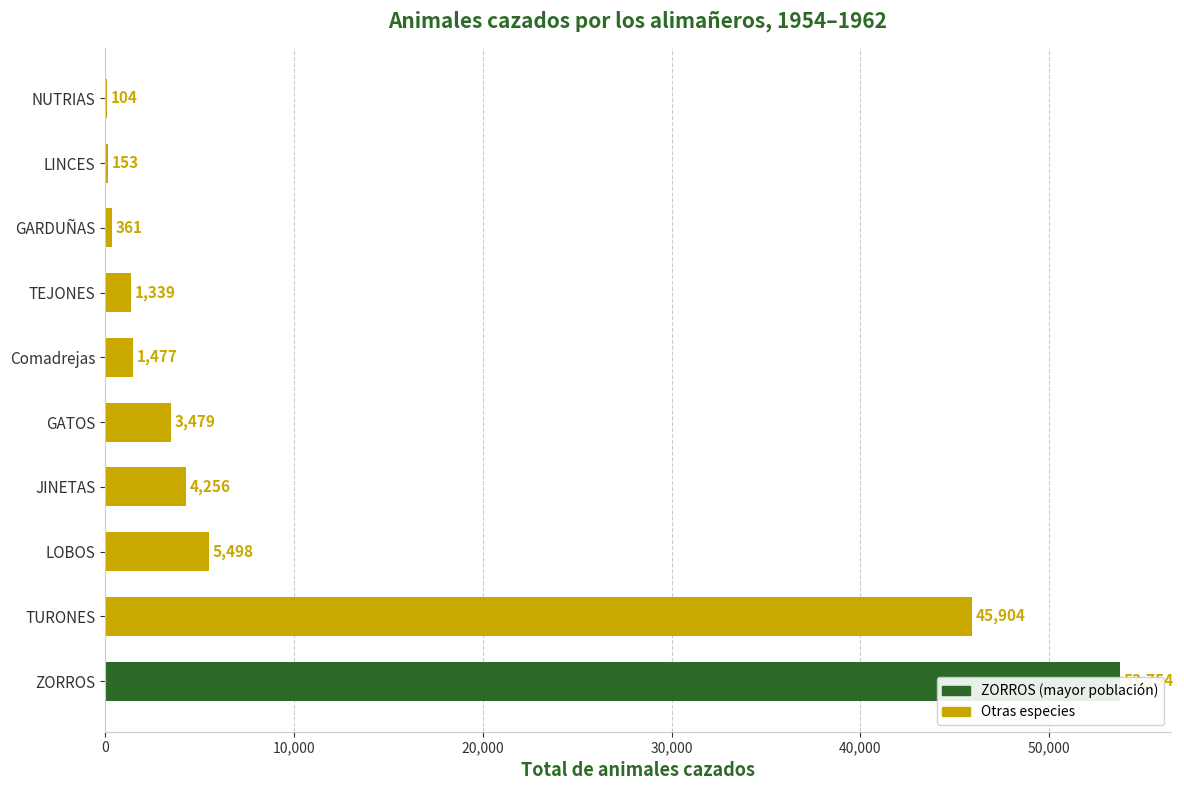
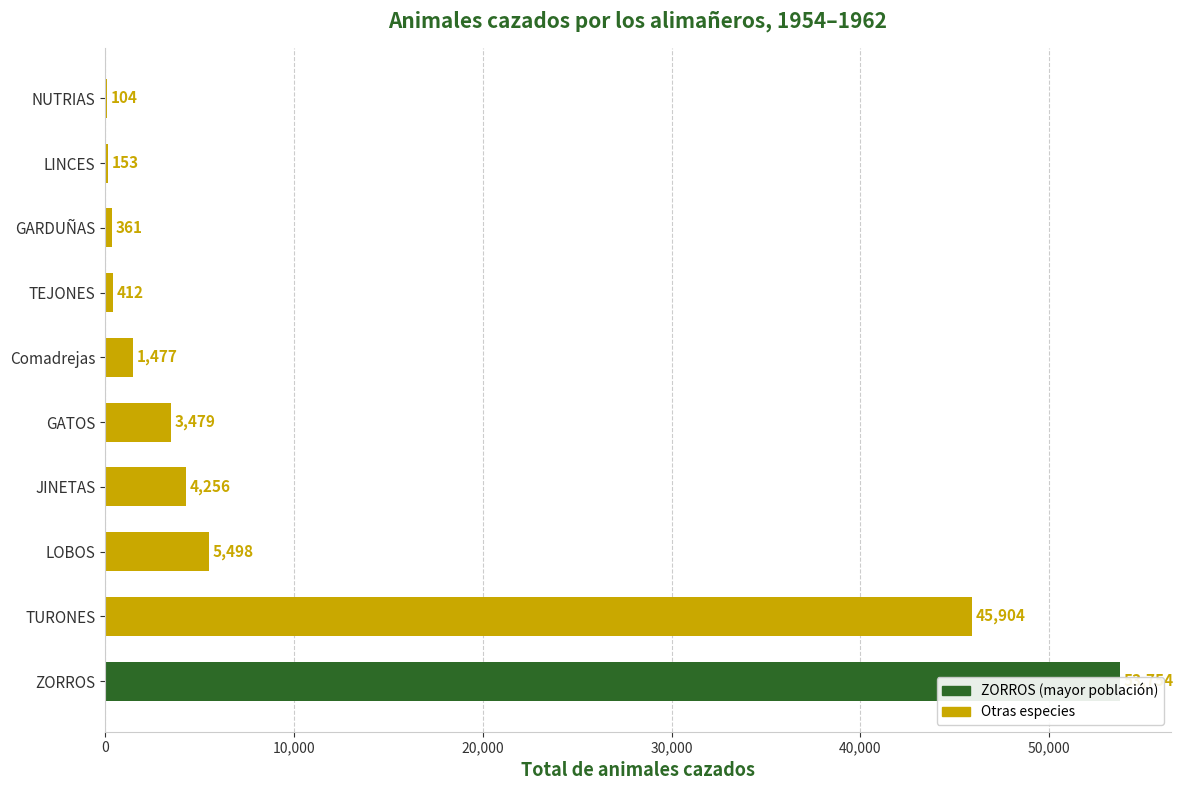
TEJONES: 1,339 -> 412
